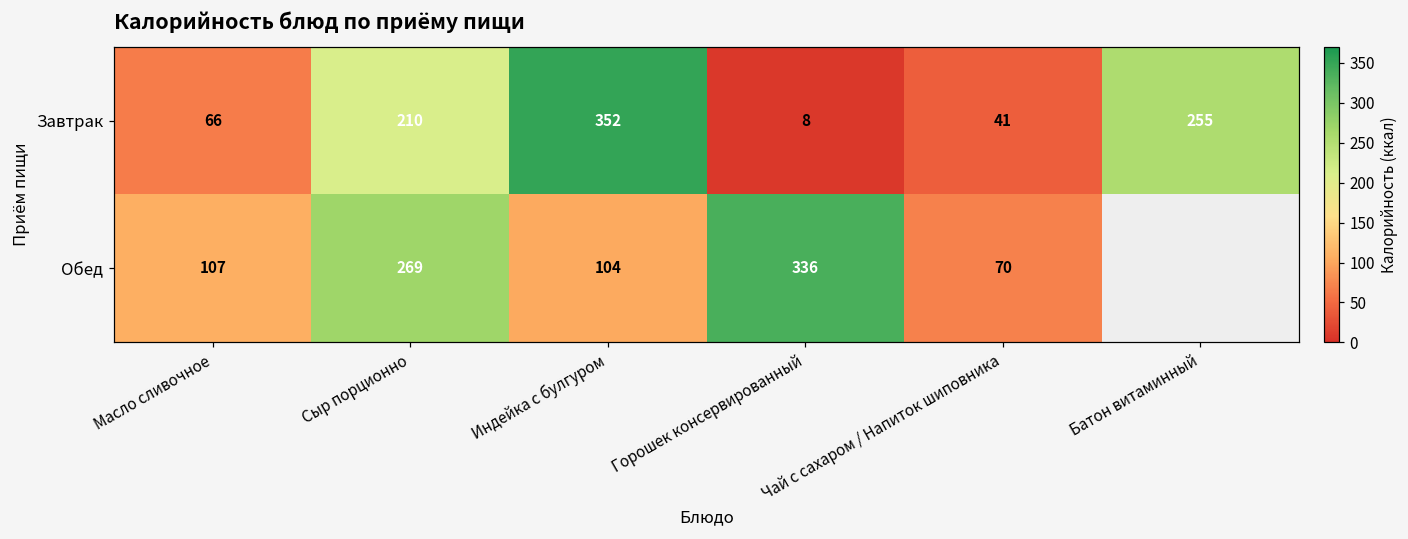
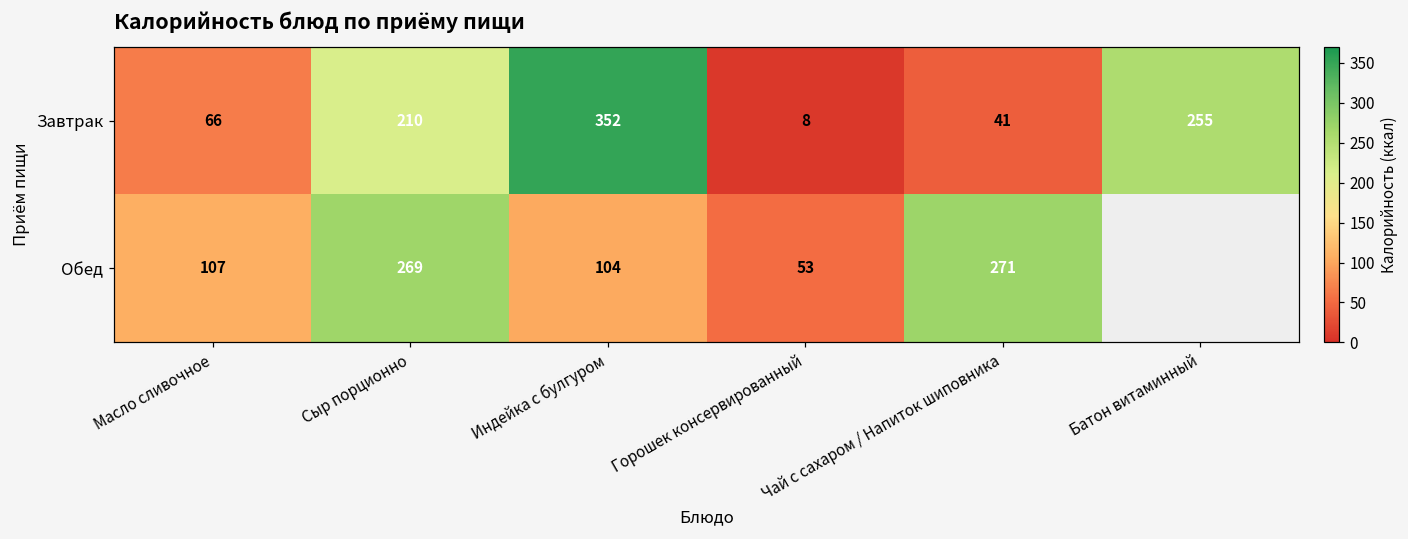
Обед, Горошек консервированный: 336 -> 53
Обед, Чай с сахаром / Напиток шиповника: 70 -> 271
